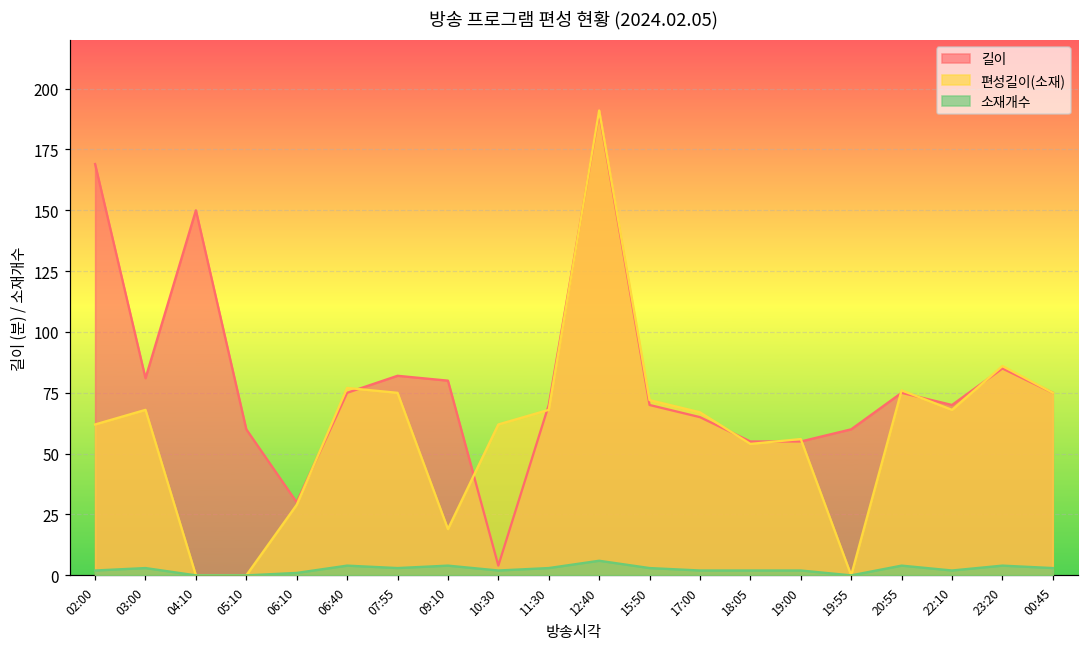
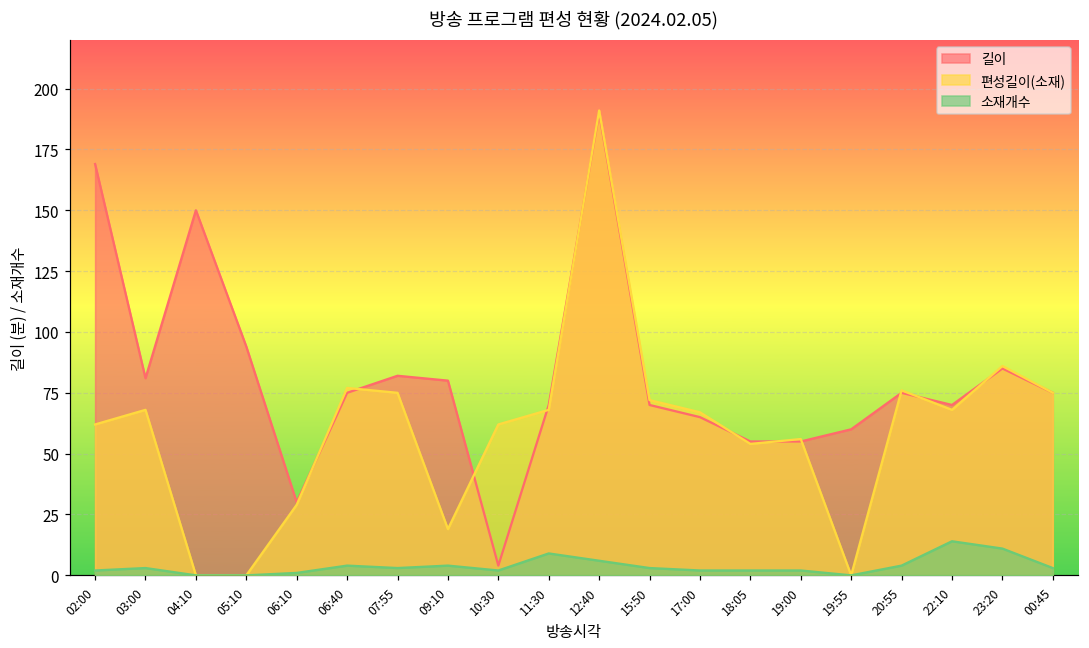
길이, 05:10: 60 -> 94
소재개수, 11:30: 3 -> 9
소재개수, 22:10: 2 -> 14
소재개수, 23:20: 4 -> 11
